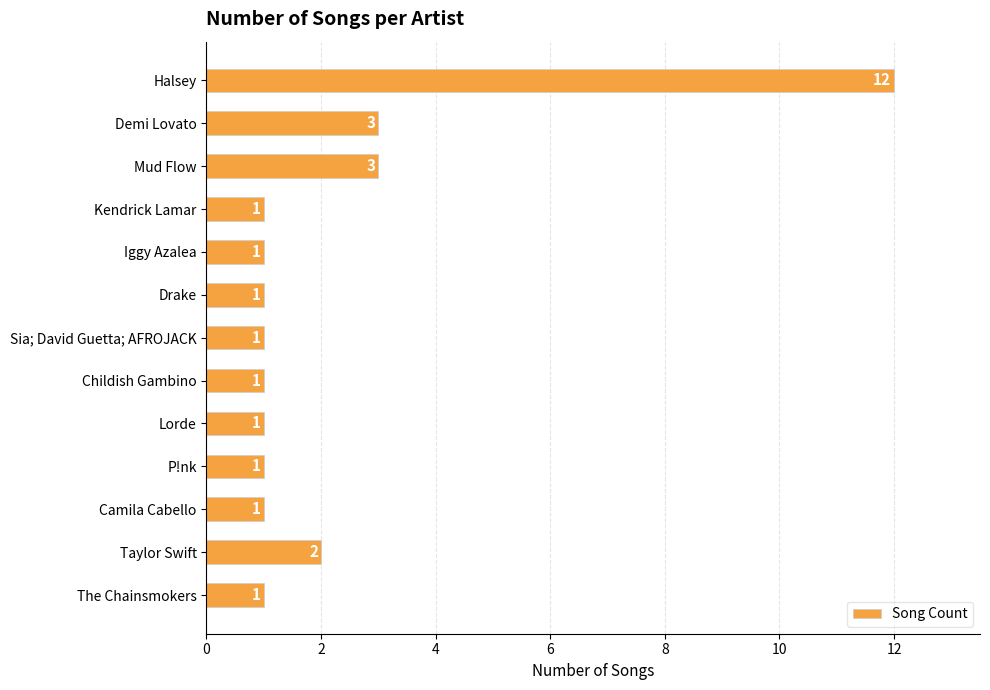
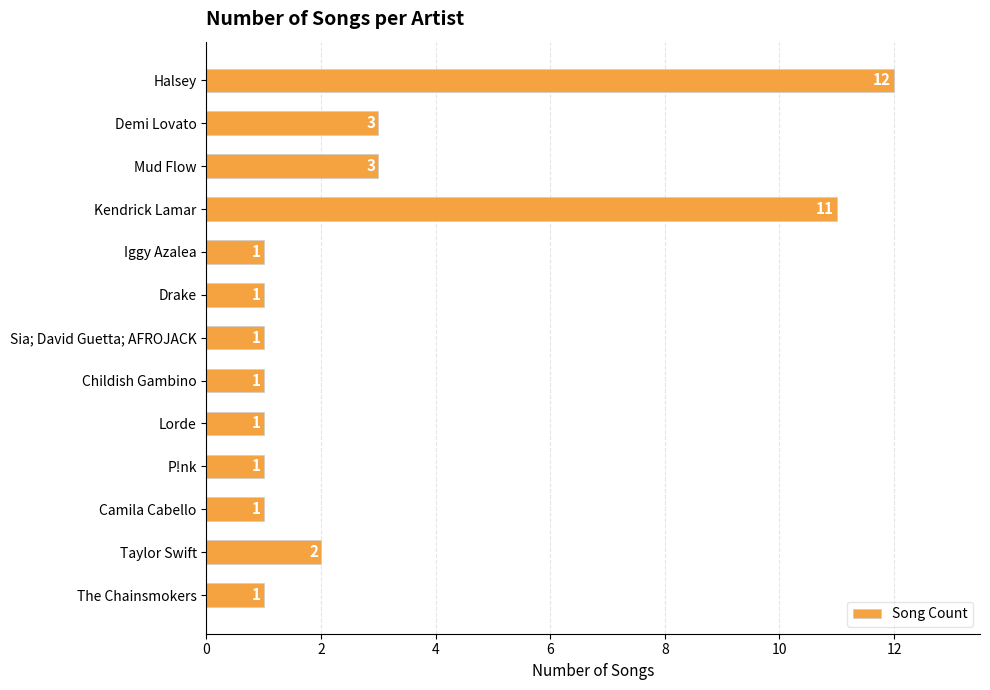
Kendrick Lamar: 1 -> 11
